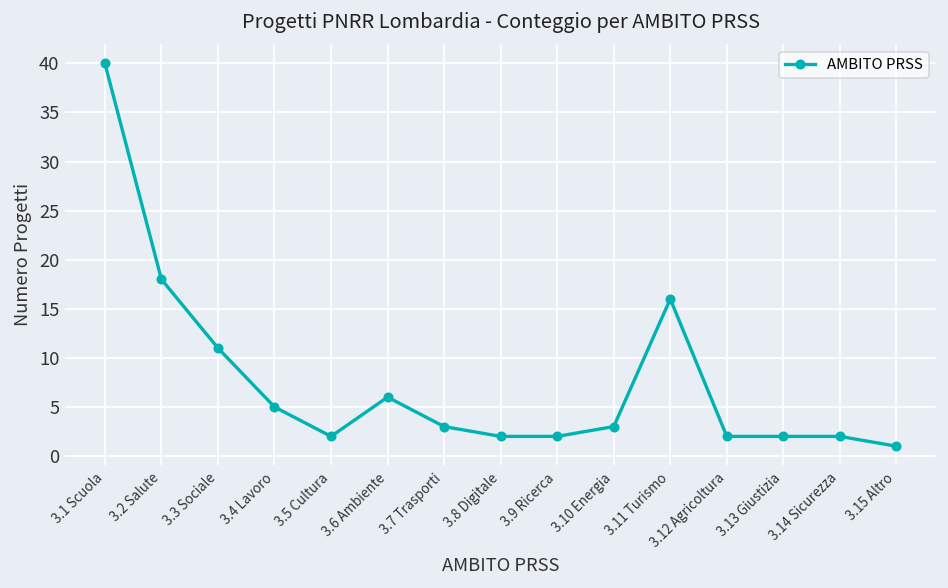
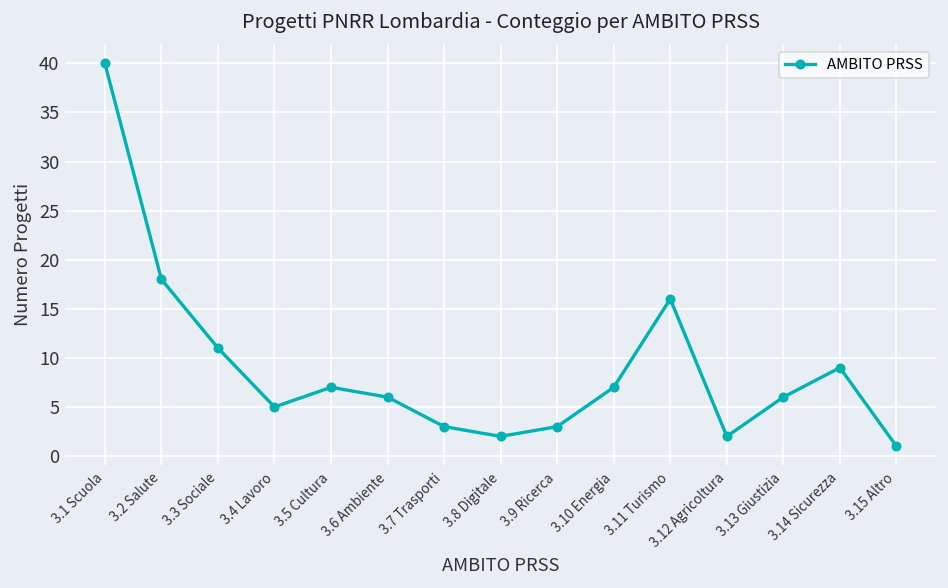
3.5 Cultura: 2 -> 7
3.9 Ricerca: 2 -> 3
3.10 Energia: 3 -> 7
3.13 Giustizia: 2 -> 6
3.14 Sicurezza: 2 -> 9
